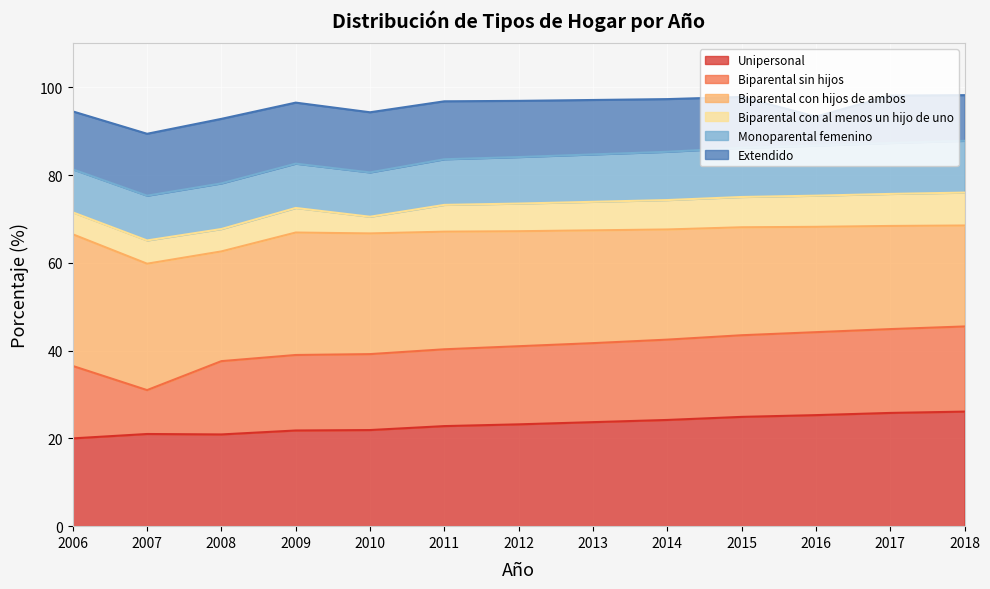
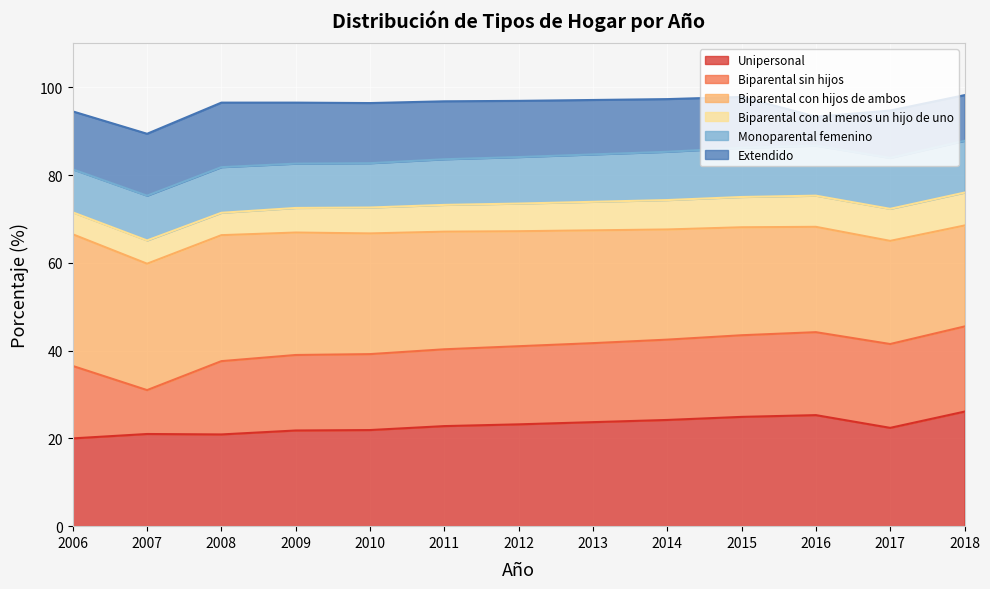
Biparental con hijos de ambos, 2008: 25 -> 29
Biparental con al menos un hijo de uno, 2010: 4 -> 6
Unipersonal, 2017: 26 -> 22
